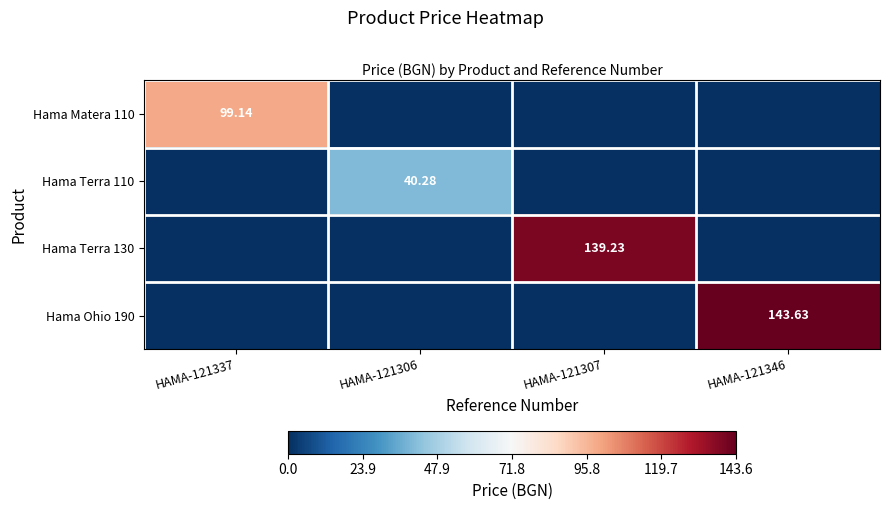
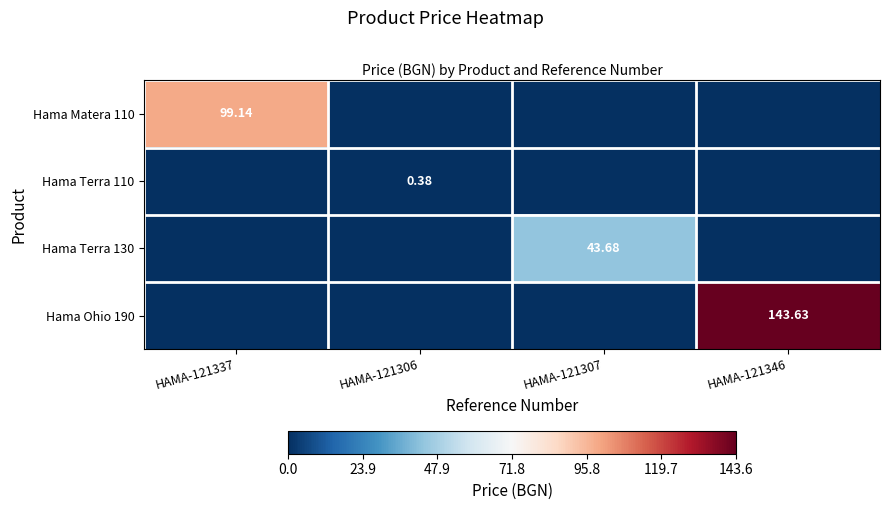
Hama Terra 110, HAMA-121306: 40.28 -> 0.38
Hama Terra 130, HAMA-121307: 139.23 -> 43.68
